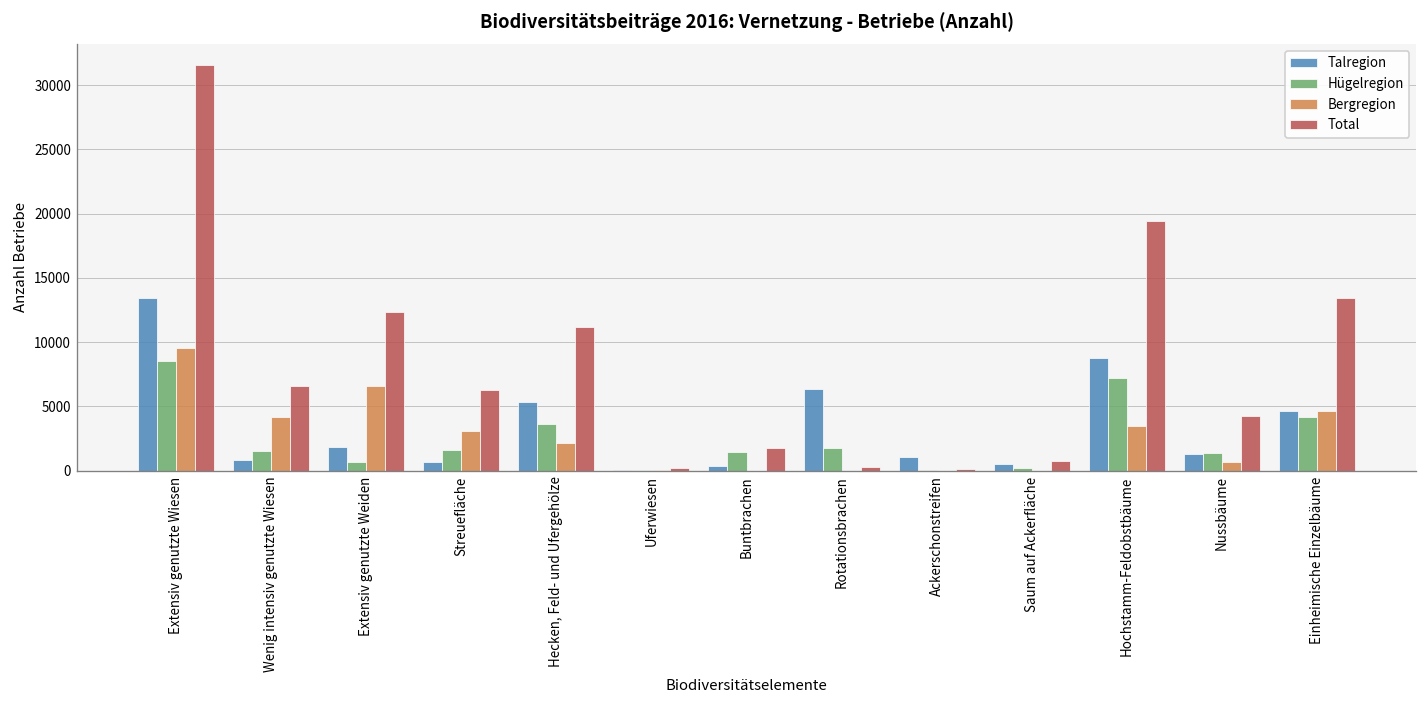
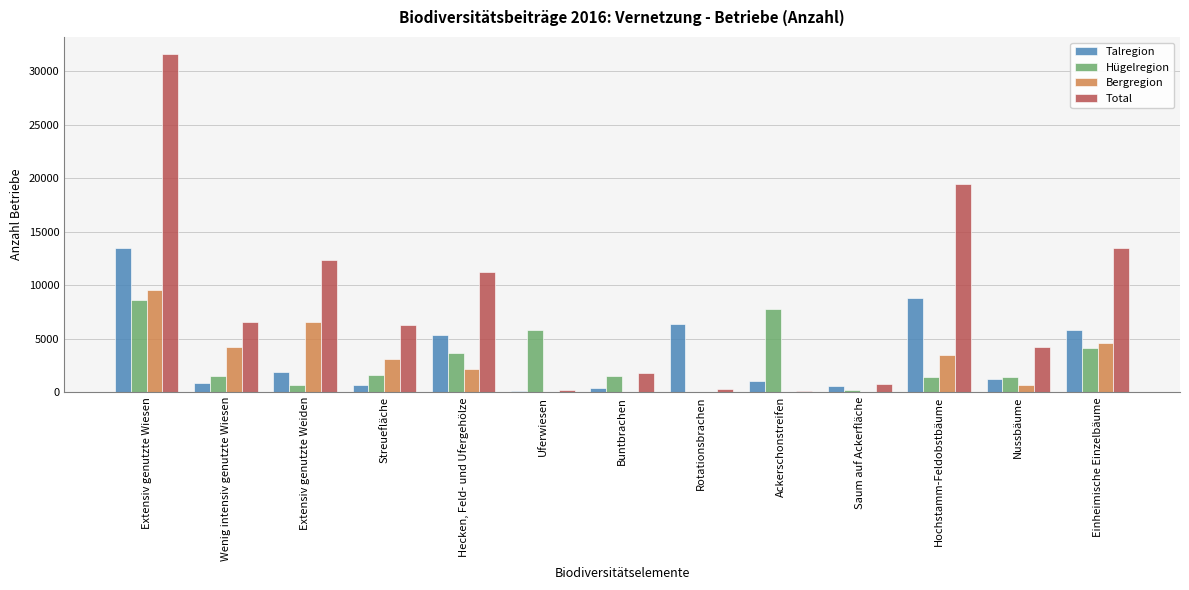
Hügelregion, Uferwiesen: 100 -> 5800
Hügelregion, Rotationsbrachen: 1700 -> 0
Hügelregion, Ackerschonstreifen: 0 -> 7800
Hügelregion, Hochstamm-Feldobstbäume: 7200 -> 1400
Talregion, Einheimische Einzelbäume: 4700 -> 5800
